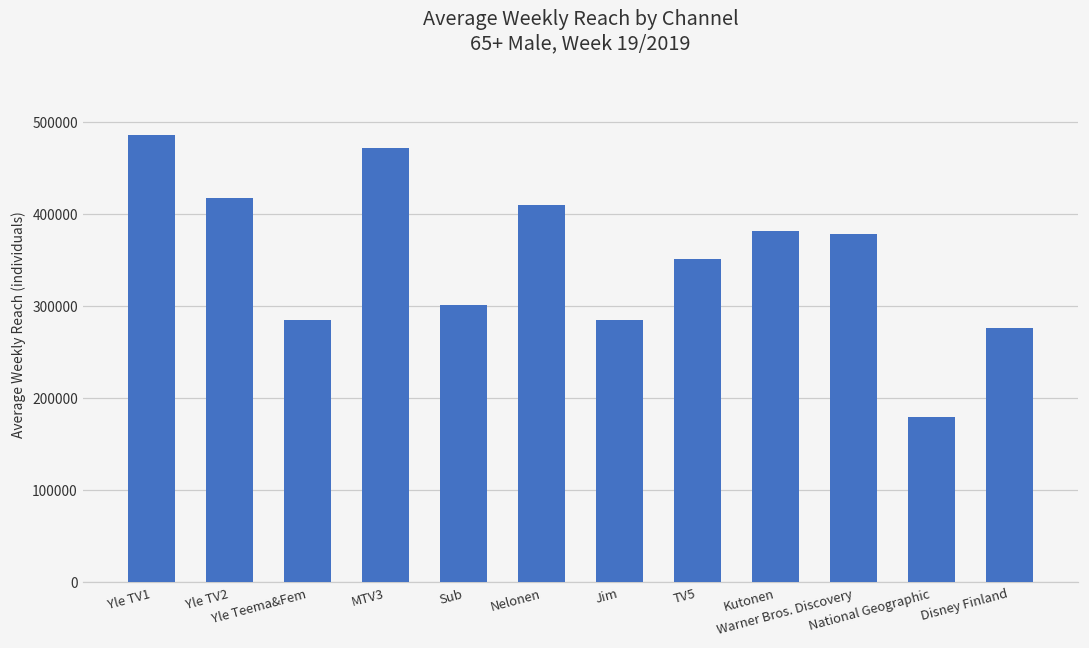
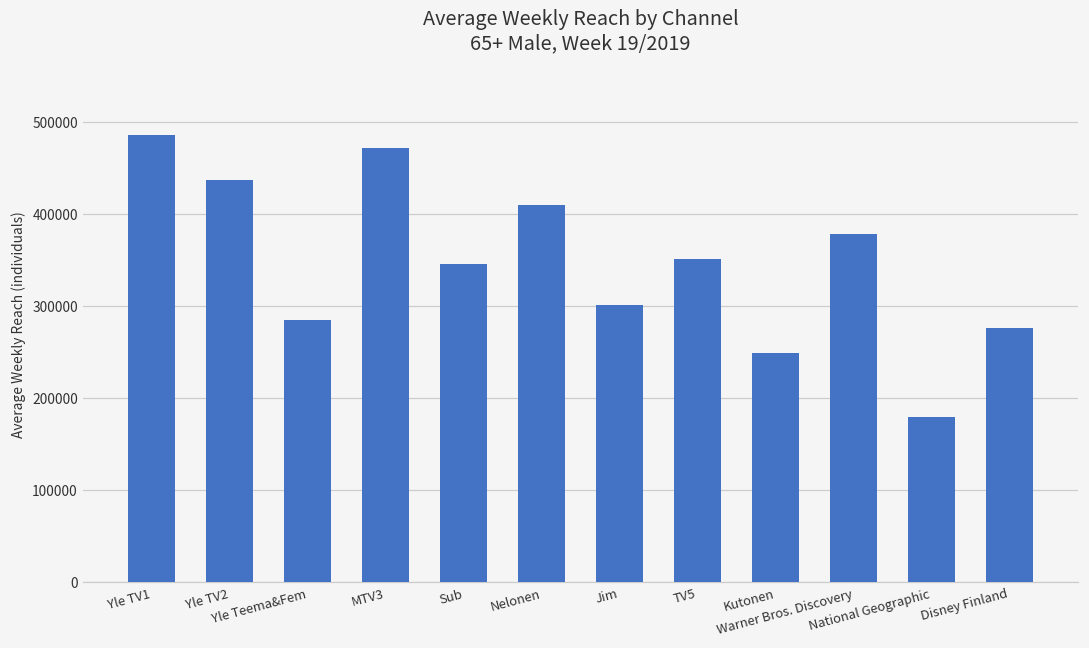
Yle TV2: 420000 -> 440000
Sub: 300000 -> 340000
Jim: 280000 -> 300000
Kutonen: 380000 -> 250000
